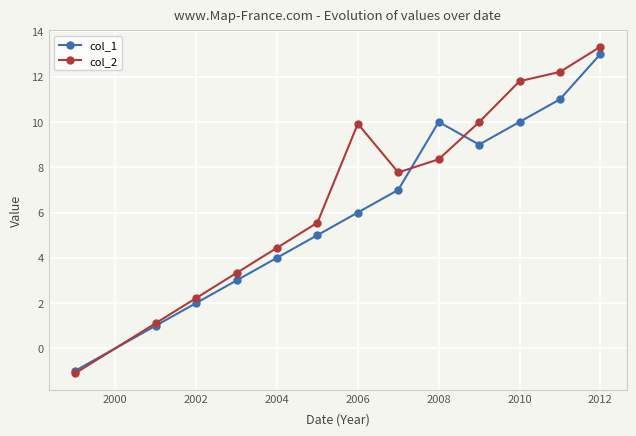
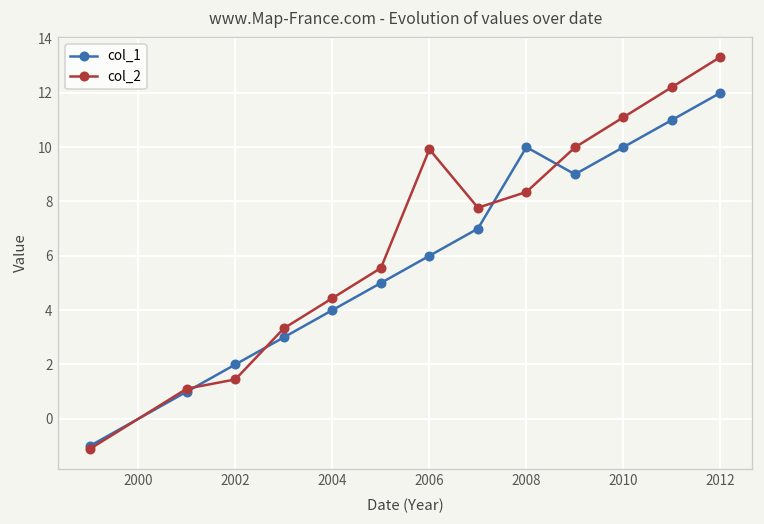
col_2, 2002: 2.2 -> 1.5
col_2, 2010: 11.8 -> 11.1
col_1, 2012: 13 -> 12
